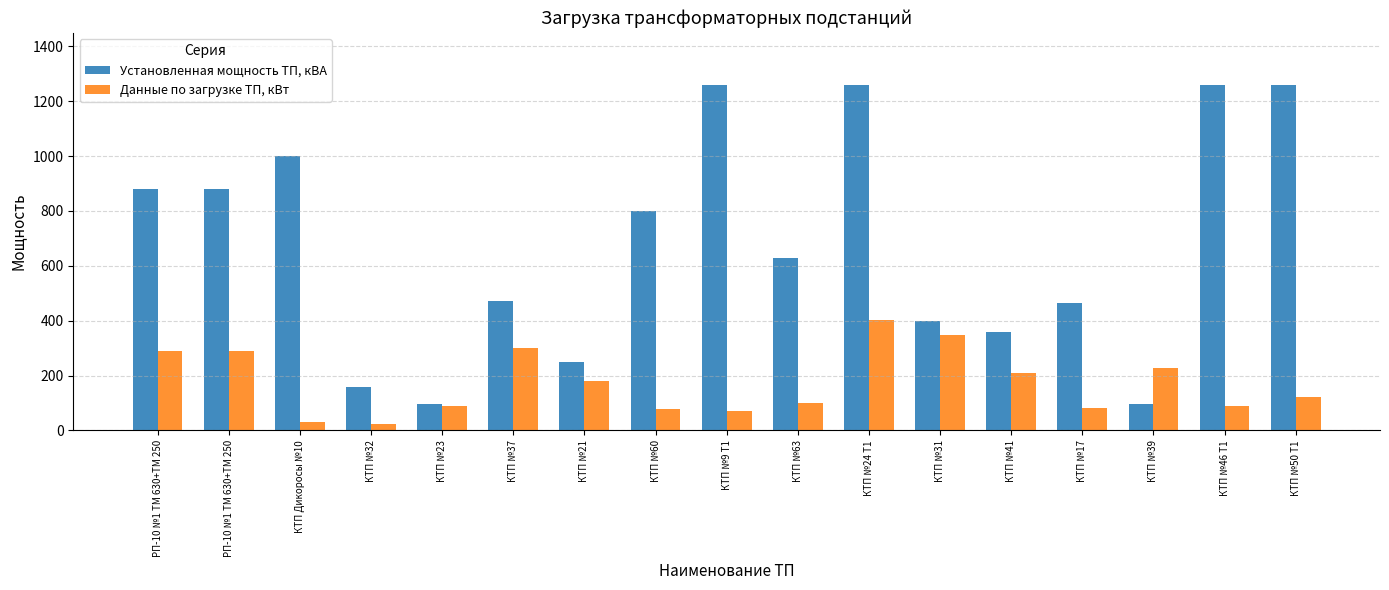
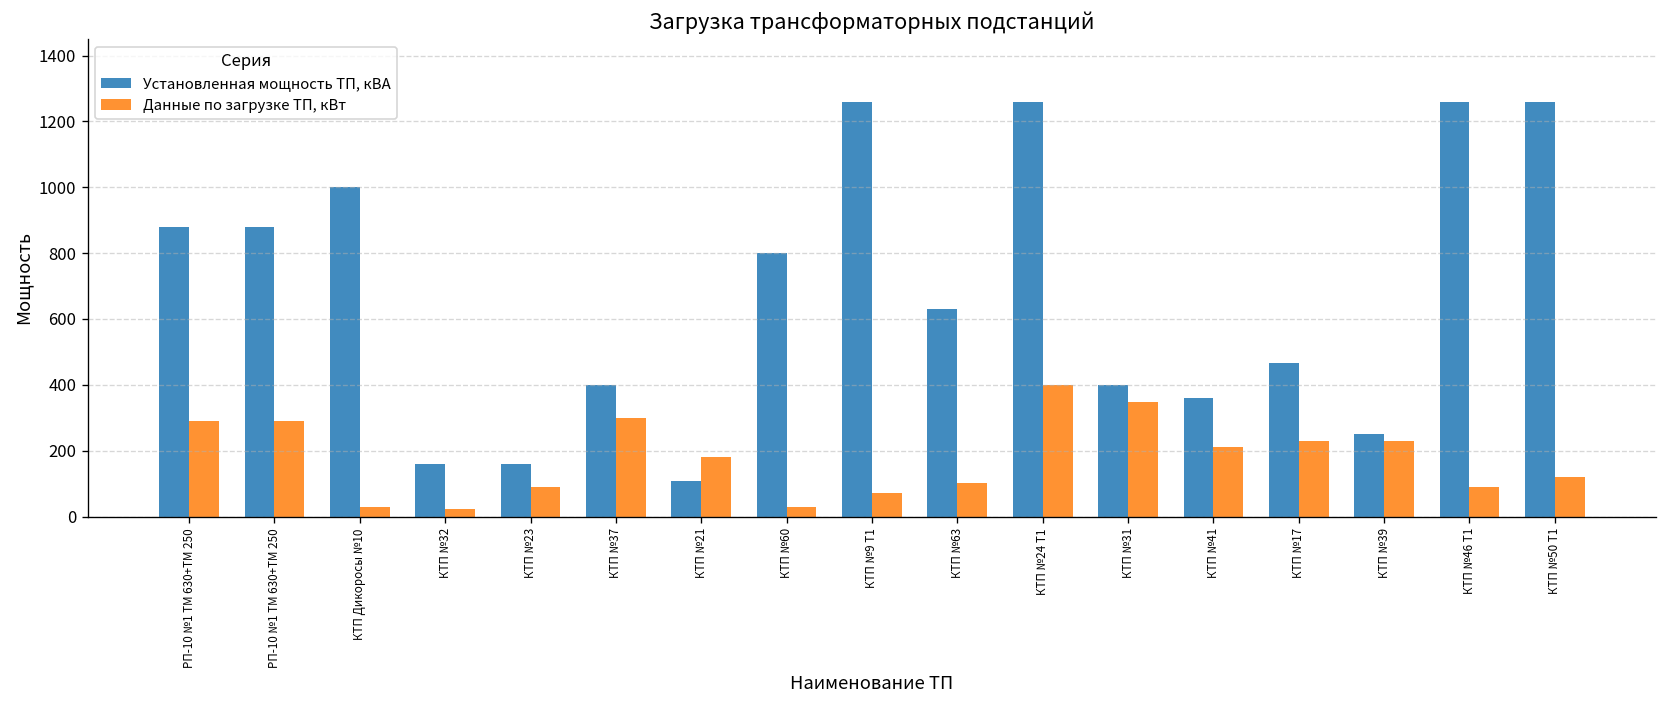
Установленная мощность ТП, кВА, КТП №23: 100 -> 160
Установленная мощность ТП, кВА, КТП №37: 470 -> 400
Установленная мощность ТП, кВА, КТП №21: 250 -> 110
Данные по загрузке ТП, кВт, КТП №60: 80 -> 30
Данные по загрузке ТП, кВт, КТП №17: 80 -> 230
Установленная мощность ТП, кВА, КТП №39: 100 -> 250
